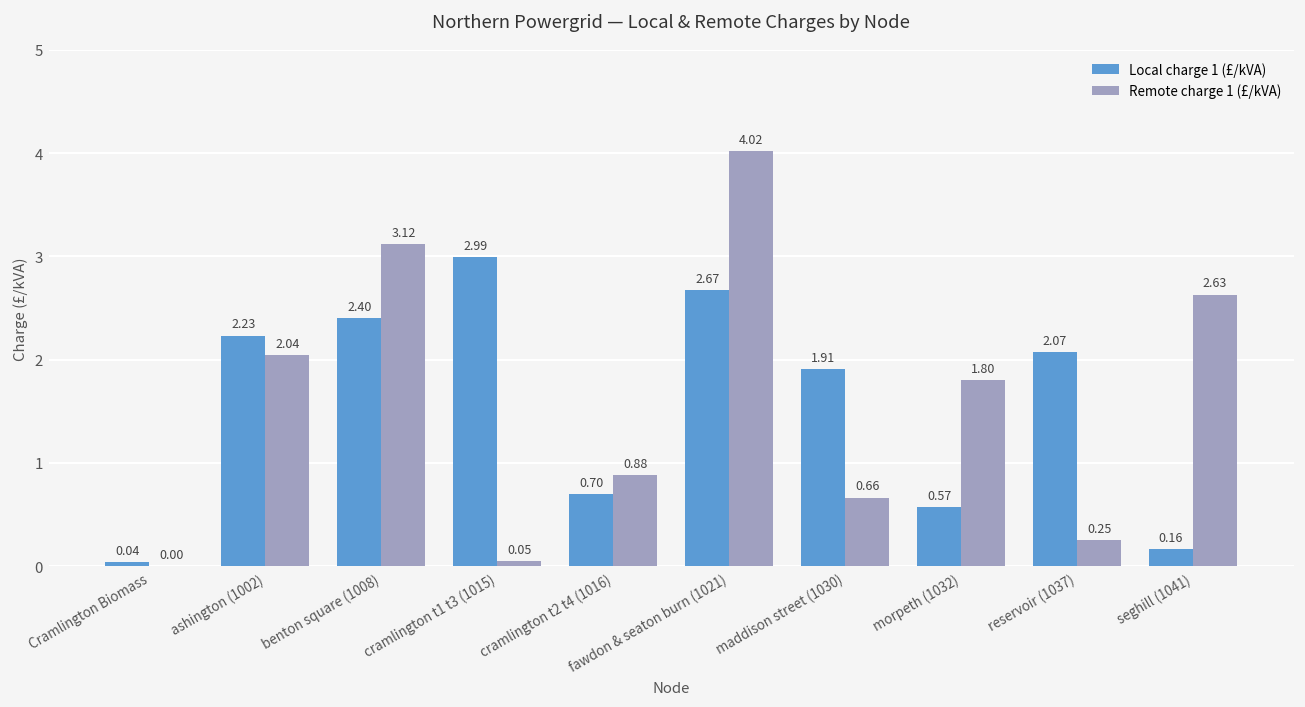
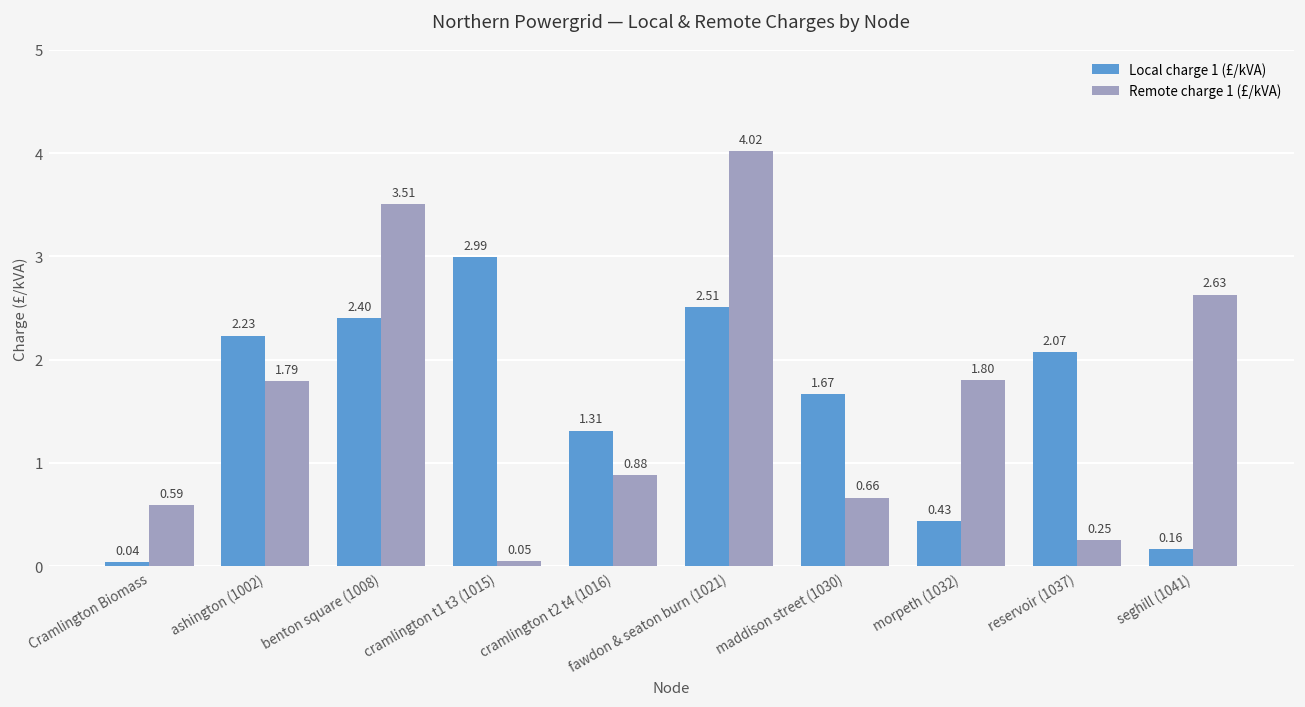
Remote charge 1 (£/kVA), Cramlington Biomass: 0.00 -> 0.59
Remote charge 1 (£/kVA), ashington (1002): 2.04 -> 1.79
Remote charge 1 (£/kVA), benton square (1008): 3.12 -> 3.51
Local charge 1 (£/kVA), cramlington t2 t4 (1016): 0.70 -> 1.31
Local charge 1 (£/kVA), fawdon & seaton burn (1021): 2.67 -> 2.51
Local charge 1 (£/kVA), maddison street (1030): 1.91 -> 1.67
Local charge 1 (£/kVA), morpeth (1032): 0.57 -> 0.43
